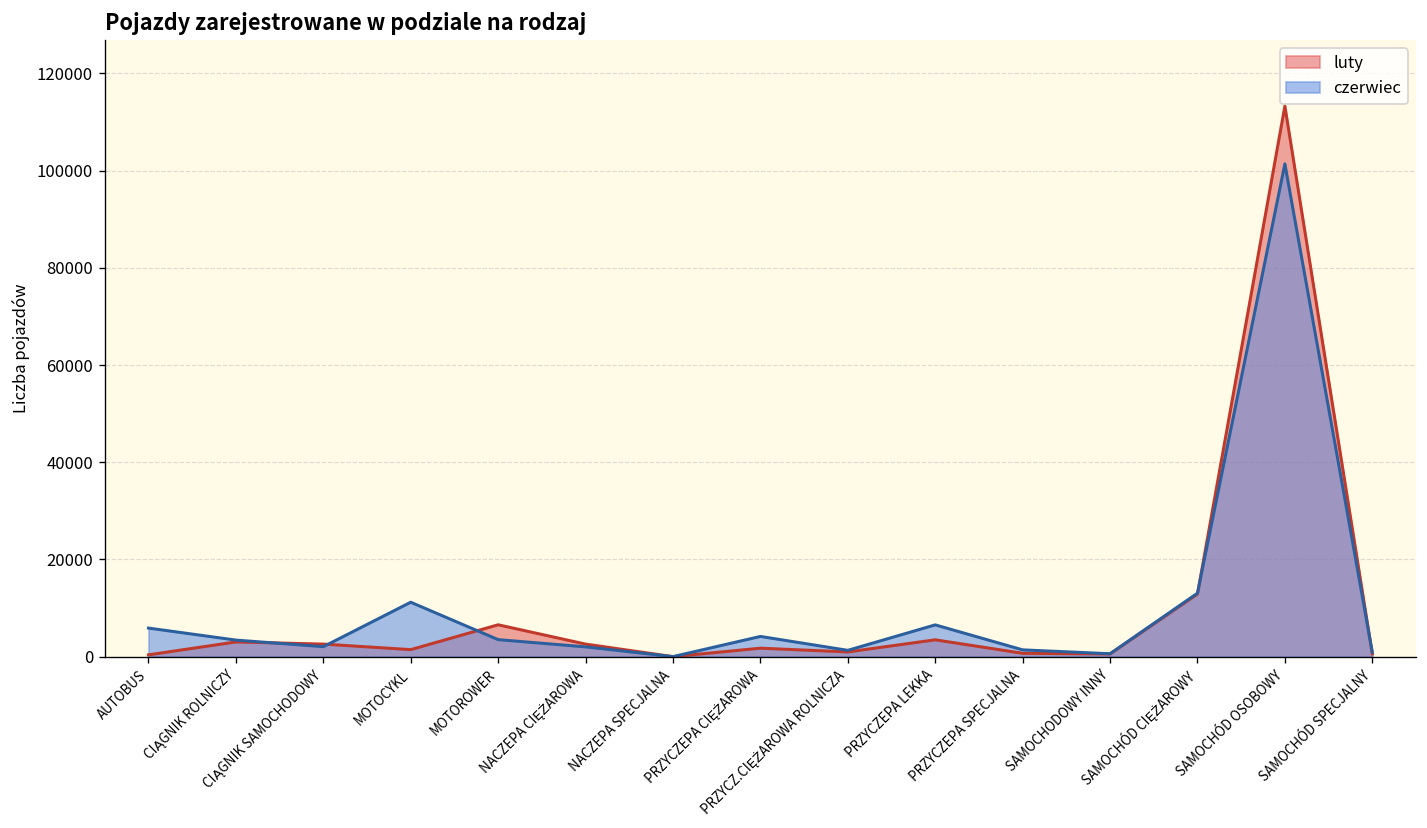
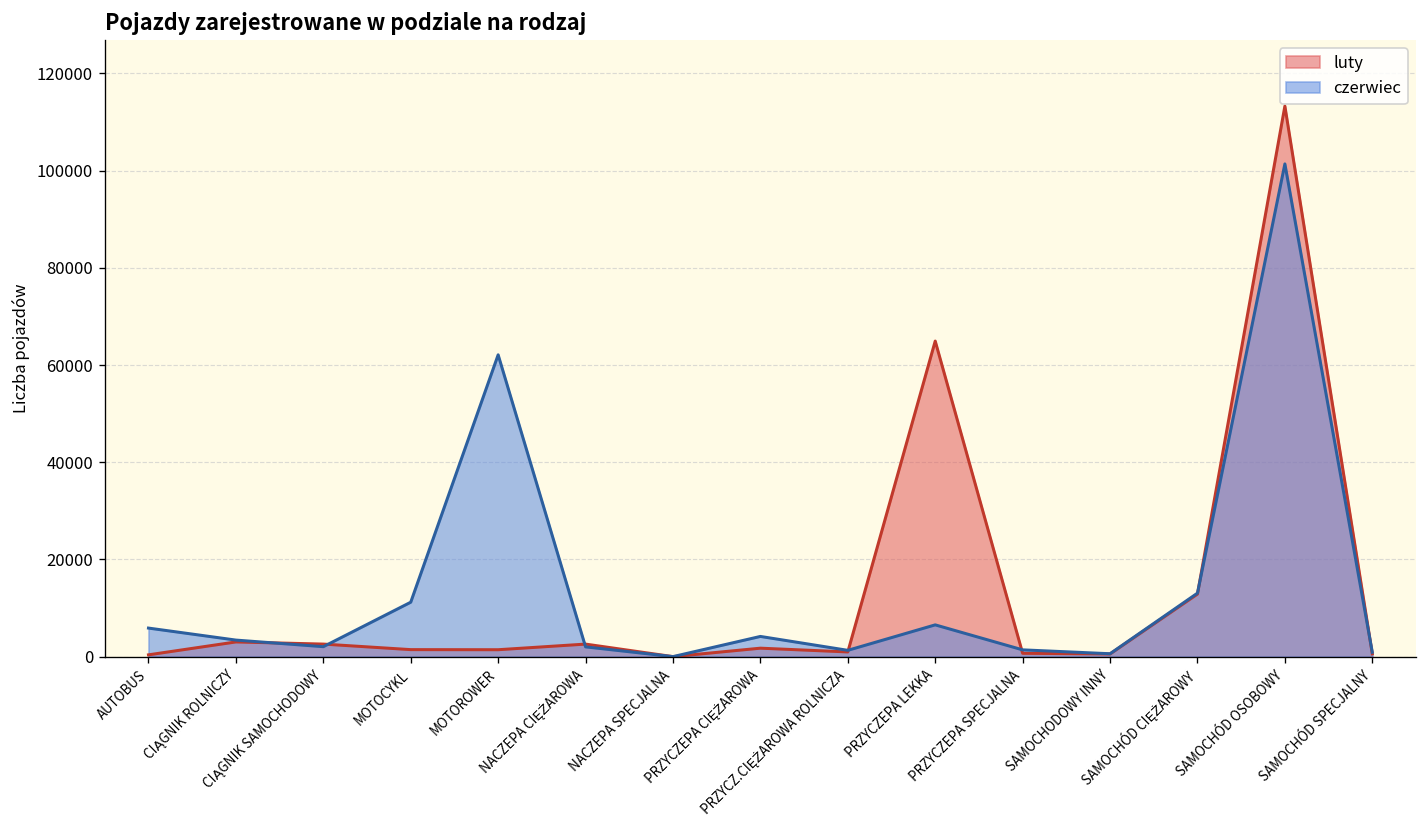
luty, MOTOROWER: 7000 -> 1000
czerwiec, MOTOROWER: 4000 -> 62000
luty, PRZYCZEPA LEKKA: 3000 -> 65000
